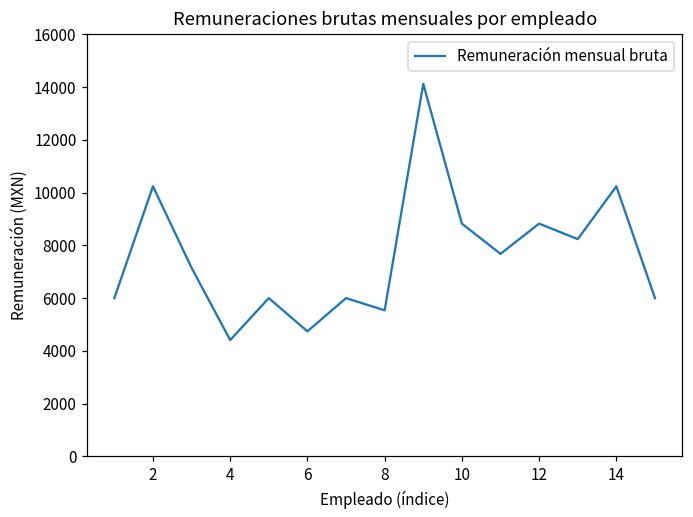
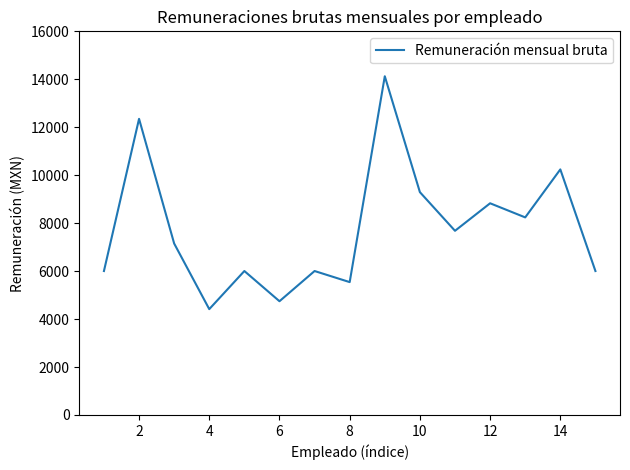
2: 10200 -> 12400
10: 8800 -> 9300
